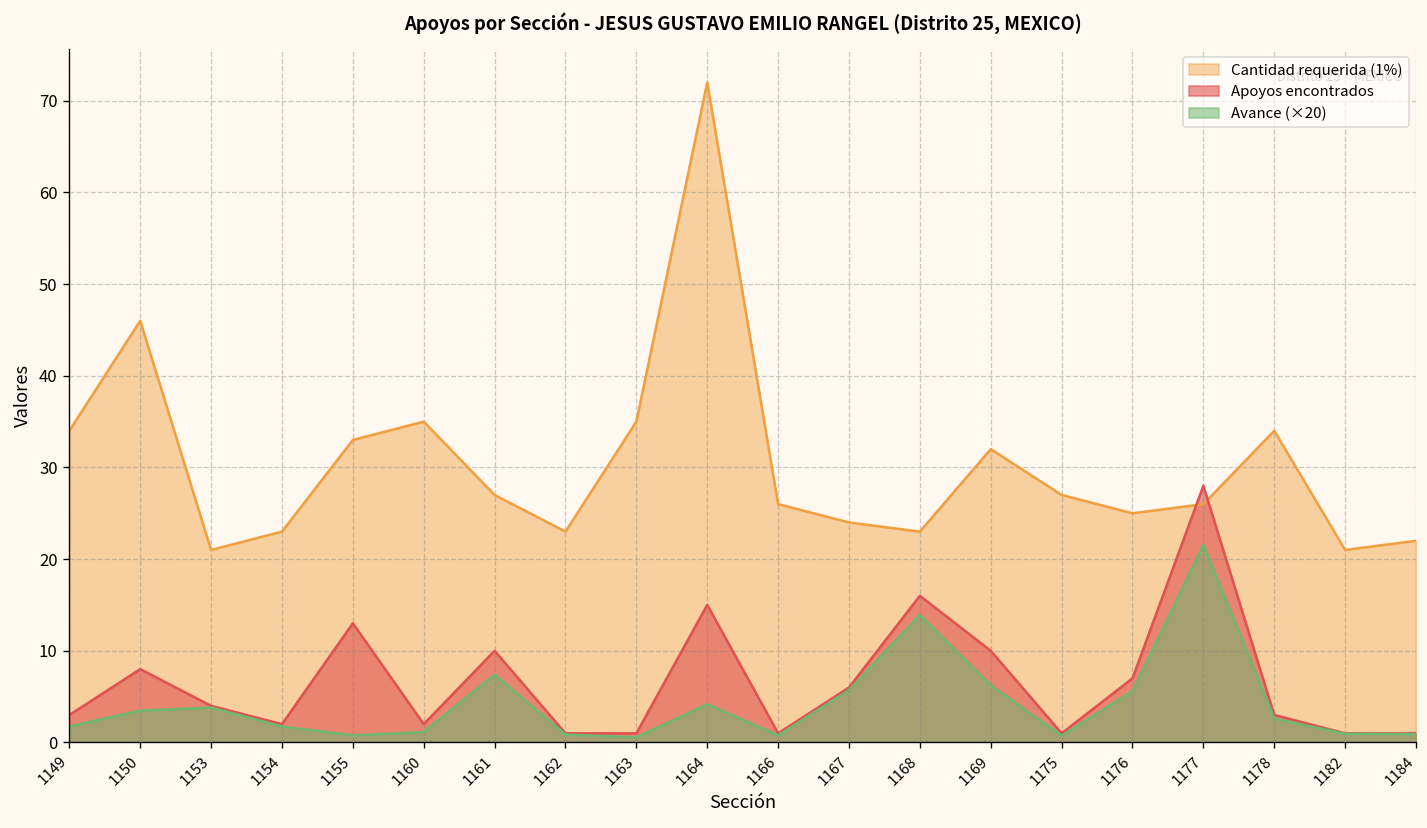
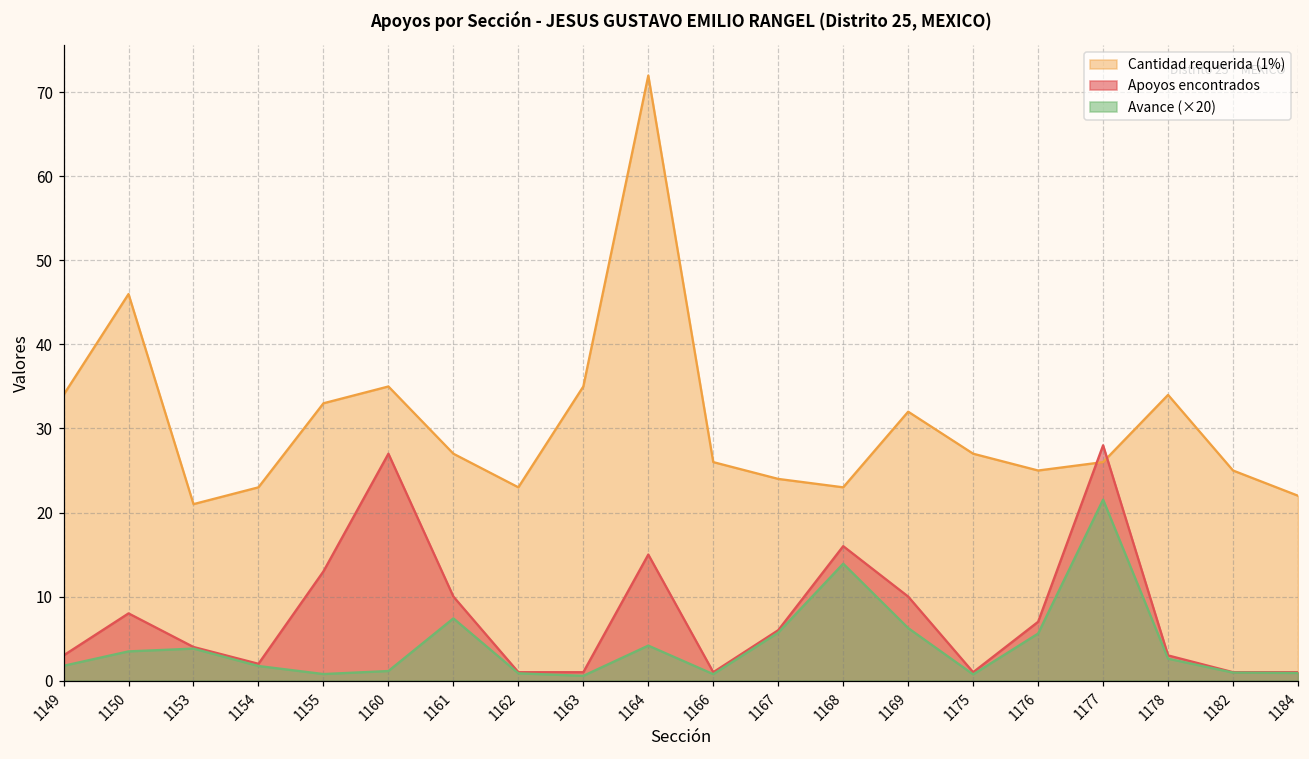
Apoyos encontrados, 1160: 2 -> 27
Cantidad requerida (1%), 1182: 21 -> 25
